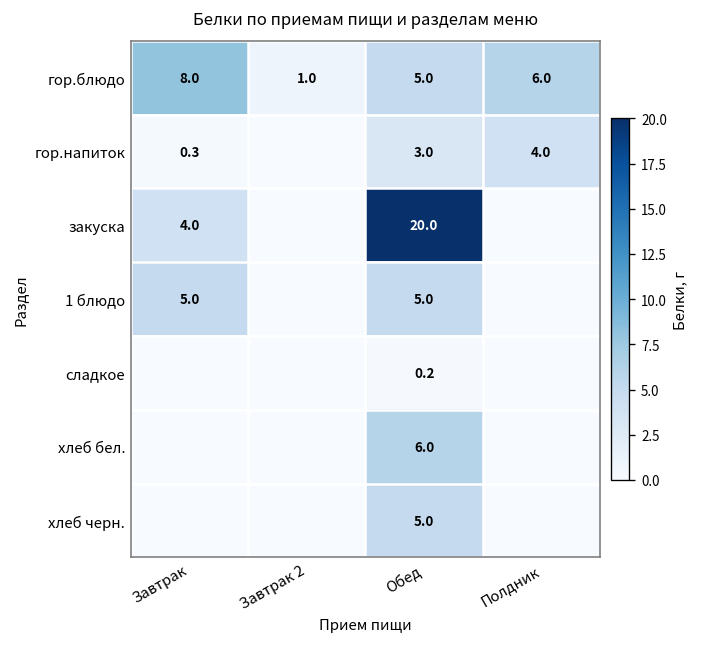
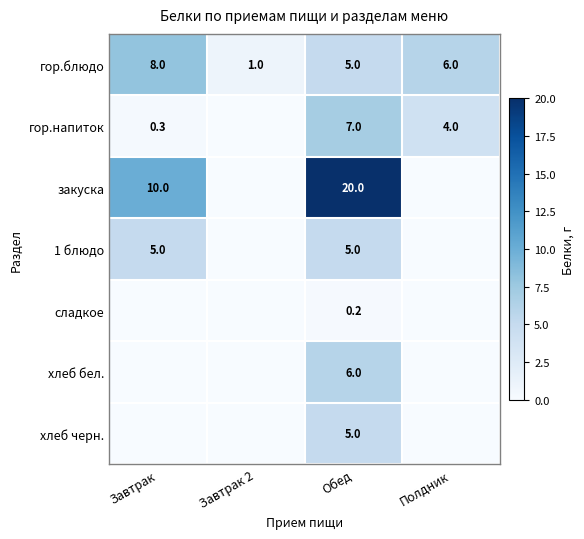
гор.напиток, Обед: 3.0 -> 7.0
закуска, Завтрак: 4.0 -> 10.0
